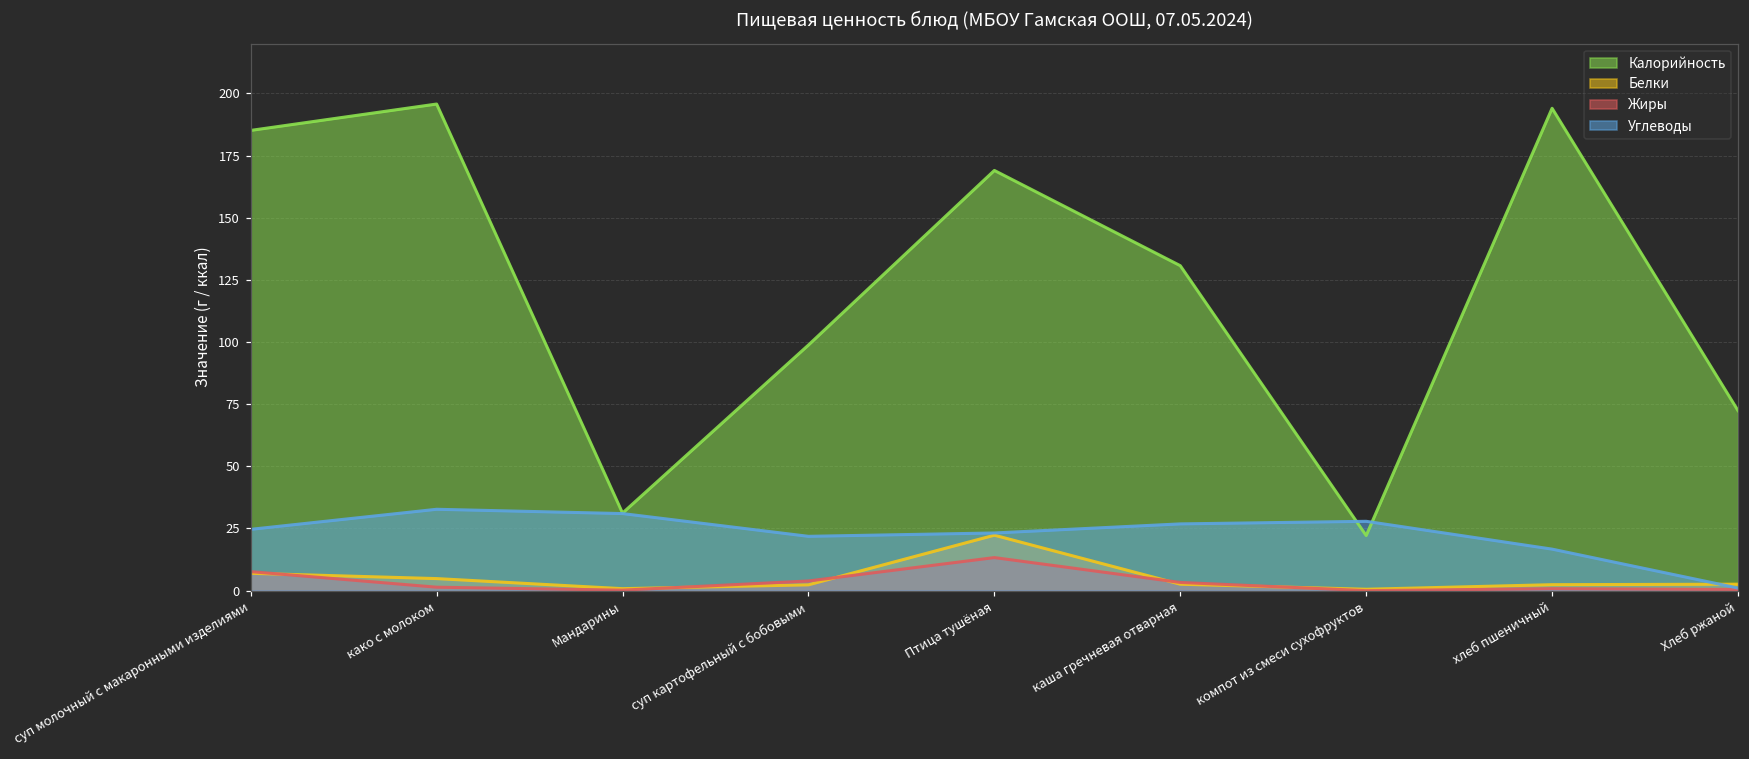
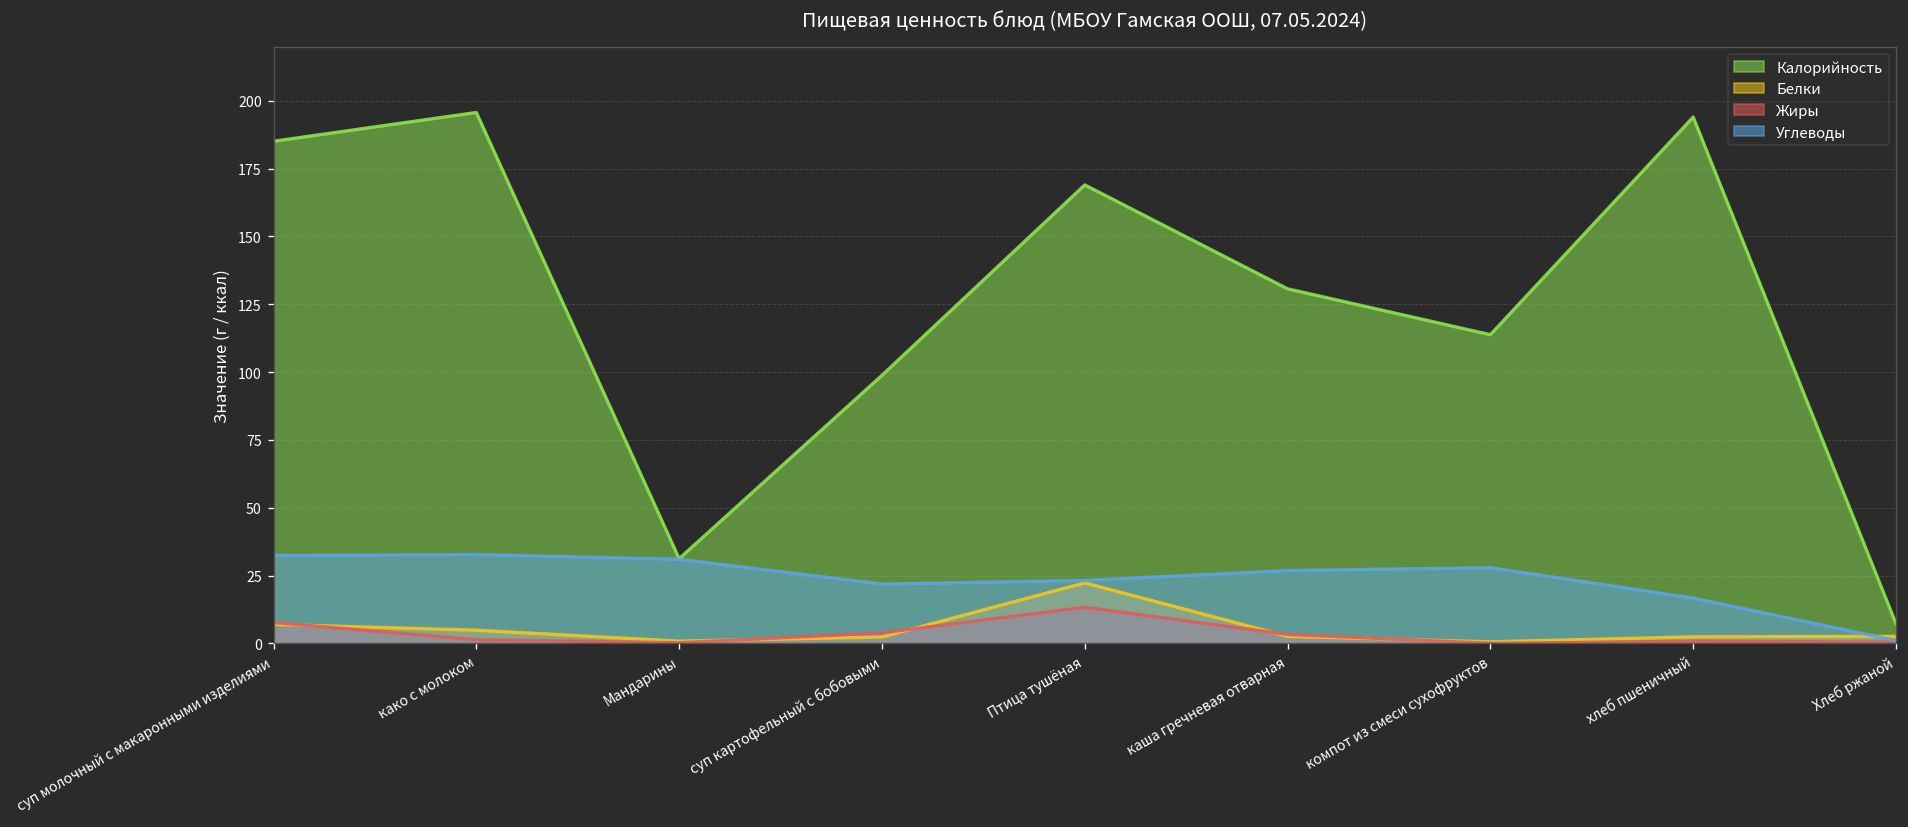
Углеводы, суп молочный с макаронными изделиями: 25 -> 32
Калорийность, компот из смеси сухофруктов: 22 -> 114
Калорийность, Хлеб ржаной: 72 -> 7
